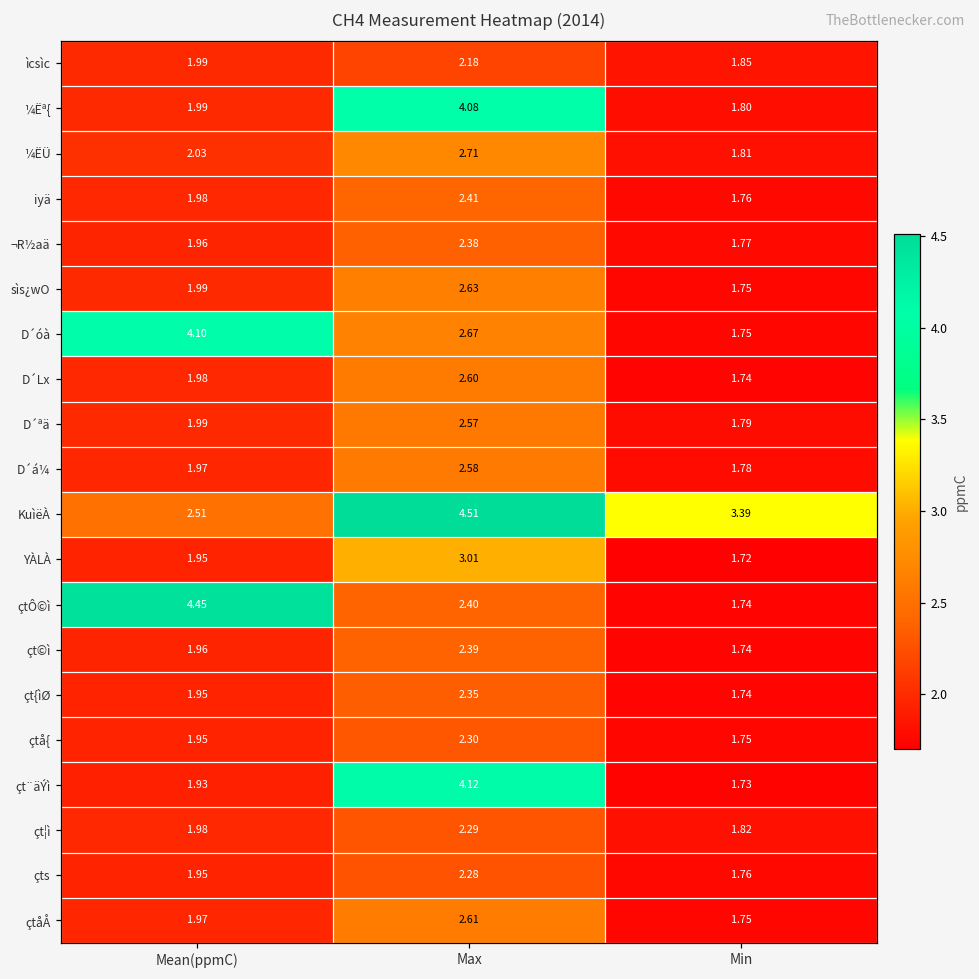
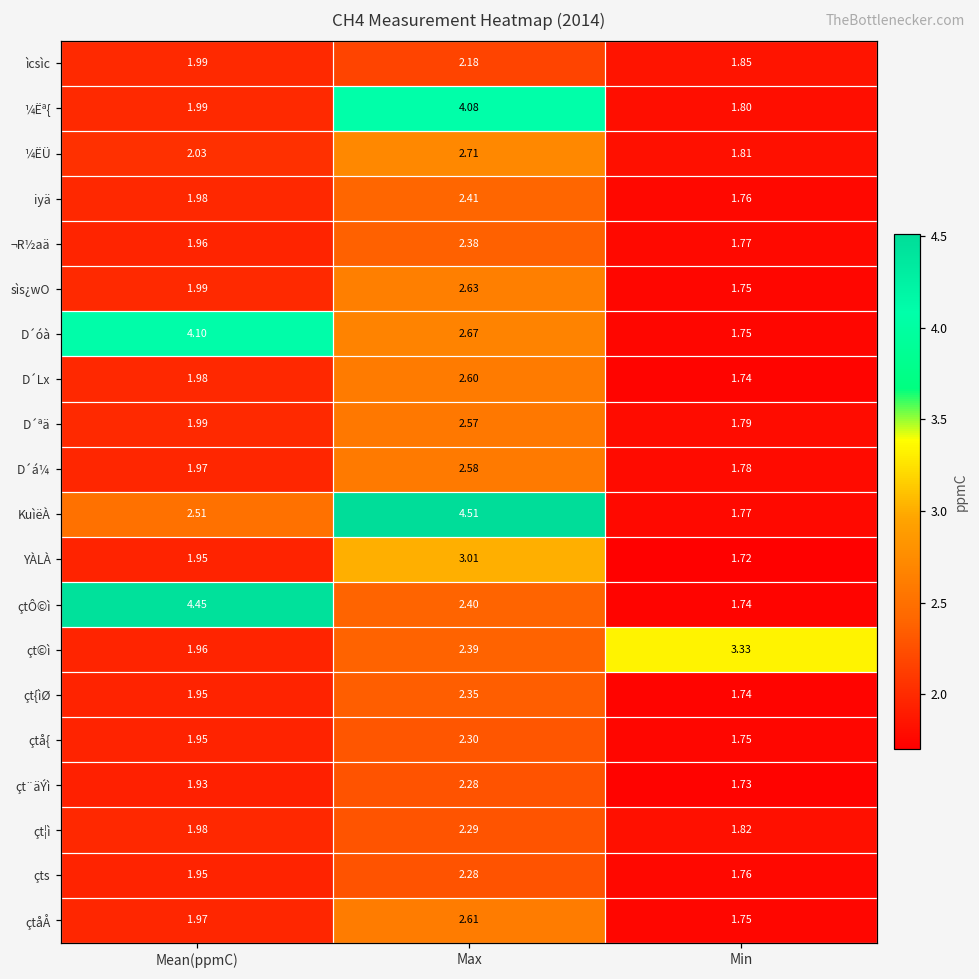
KuìëÀ, Min: 3.39 -> 1.77
çt©ì, Min: 1.74 -> 3.33
çt¨äÝì, Max: 4.12 -> 2.28
